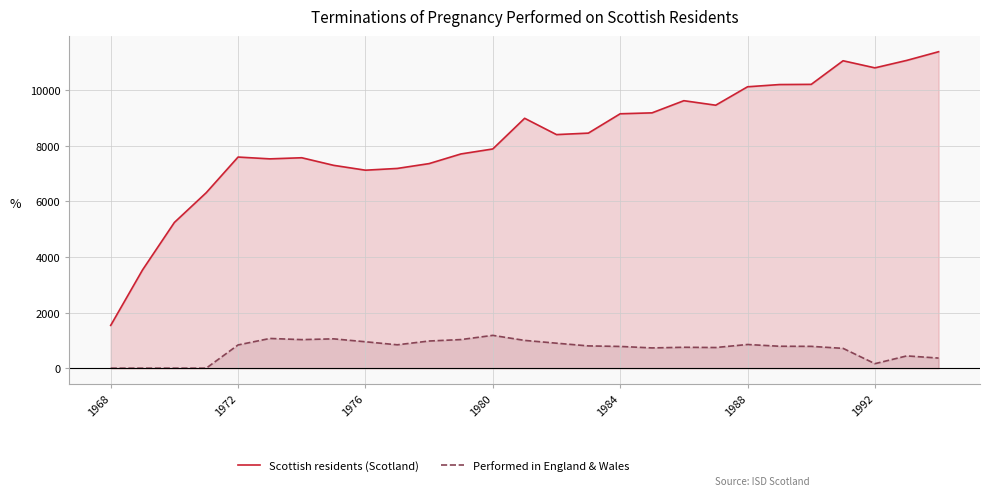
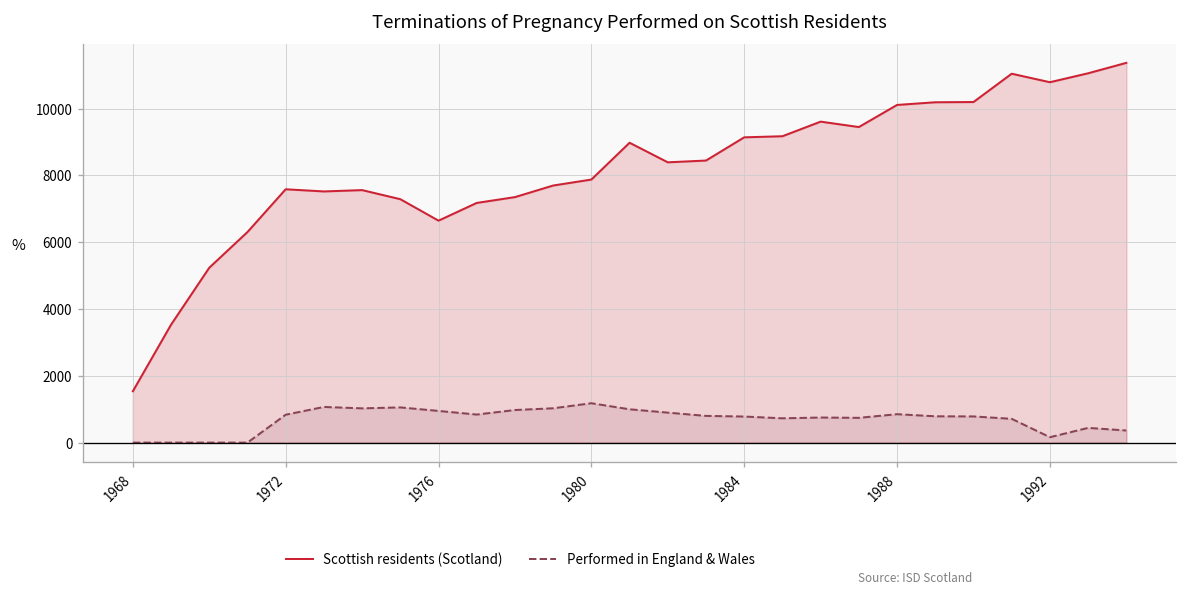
Scottish residents (Scotland), 1976: 7100 -> 6600
